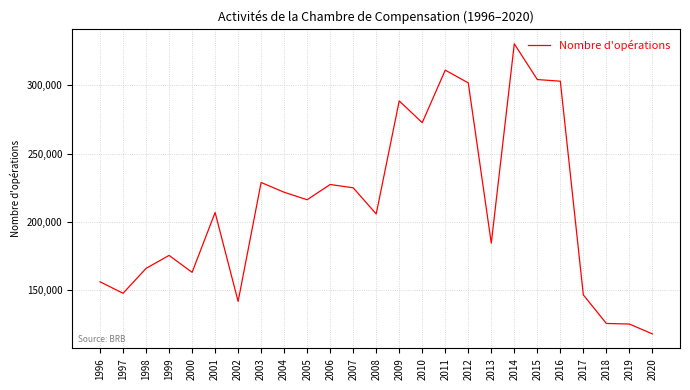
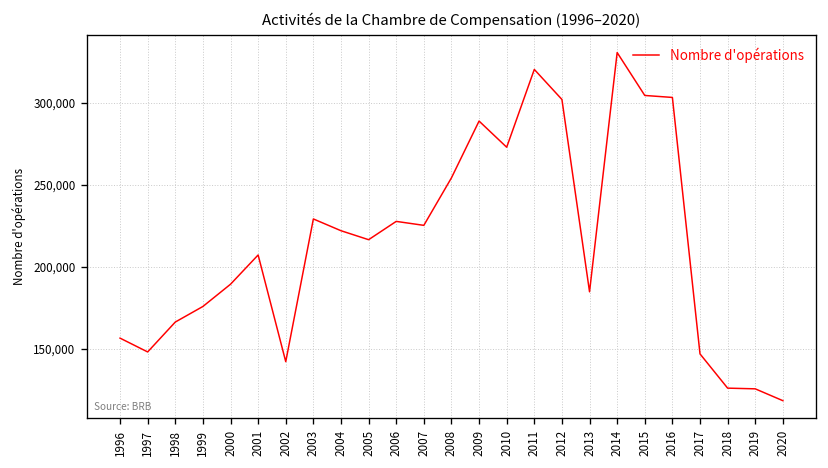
2000: 163,000 -> 189,000
2008: 206,000 -> 254,000
2011: 311,000 -> 320,000
